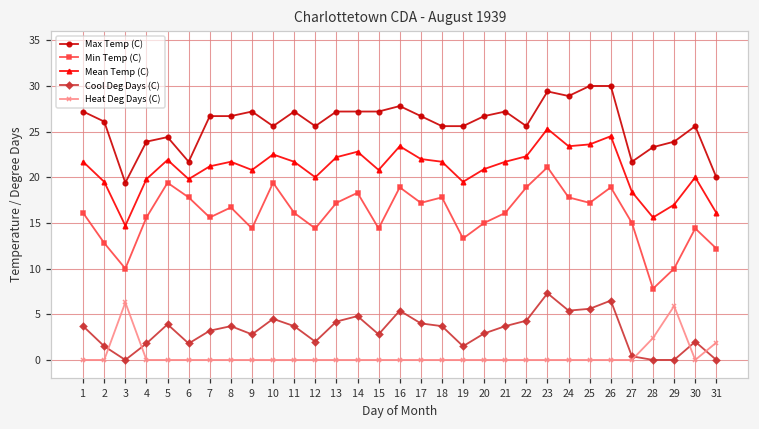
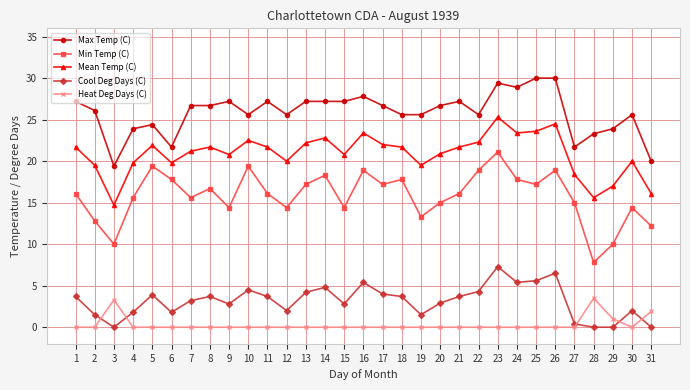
Heat Deg Days (C), 3: 6 -> 3
Heat Deg Days (C), 28: 2 -> 4
Heat Deg Days (C), 29: 6 -> 1
